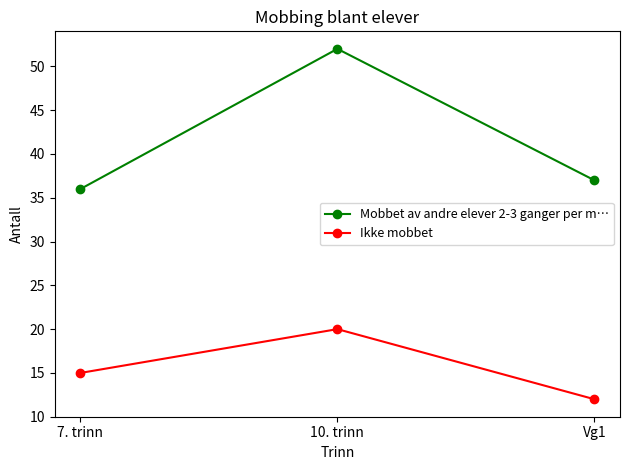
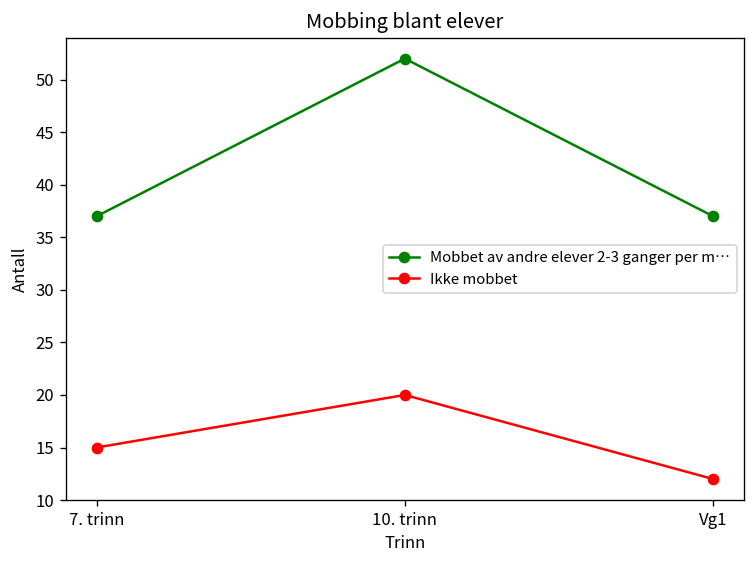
Mobbet av andre elever 2-3 ganger per m…, 7. trinn: 36 -> 37
